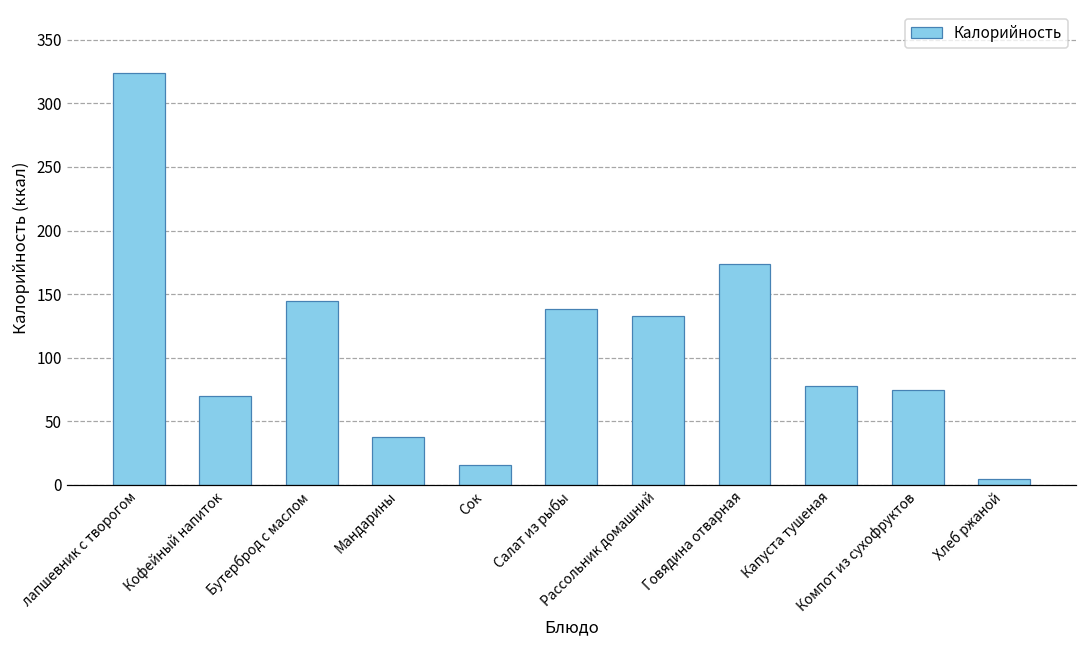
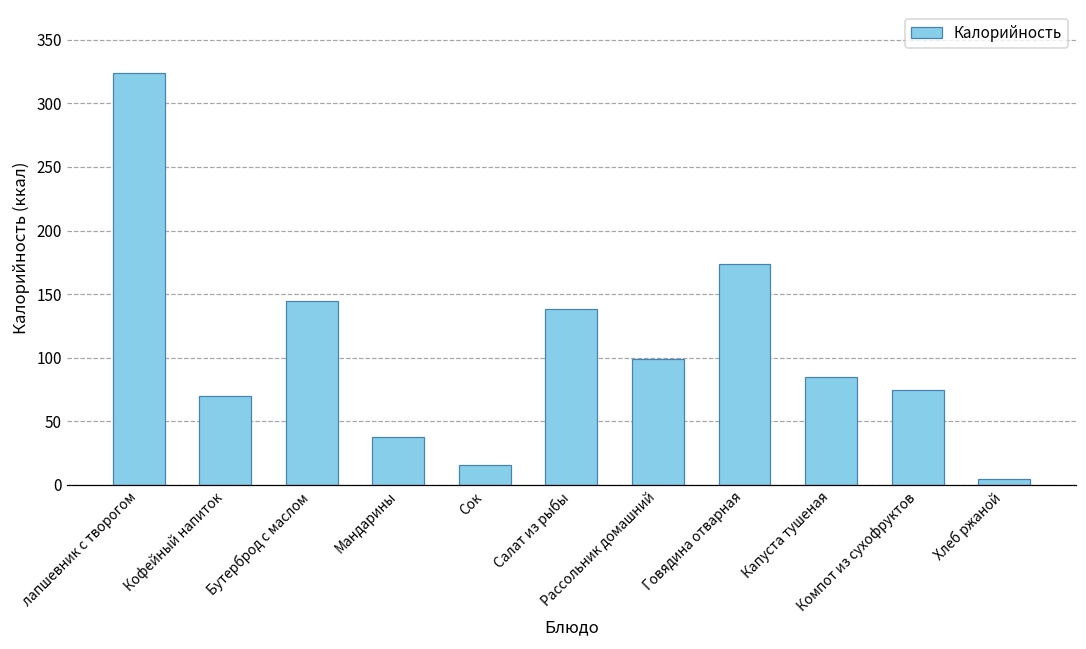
Рассольник домашний: 133 -> 99
Капуста тушеная: 78 -> 85
